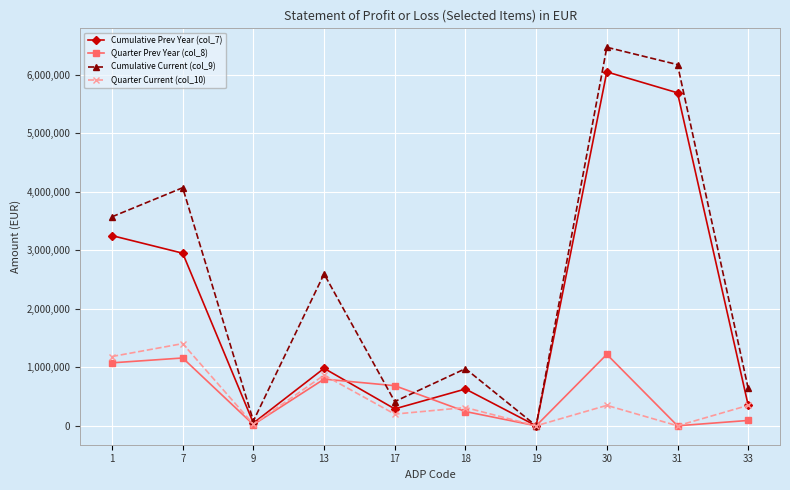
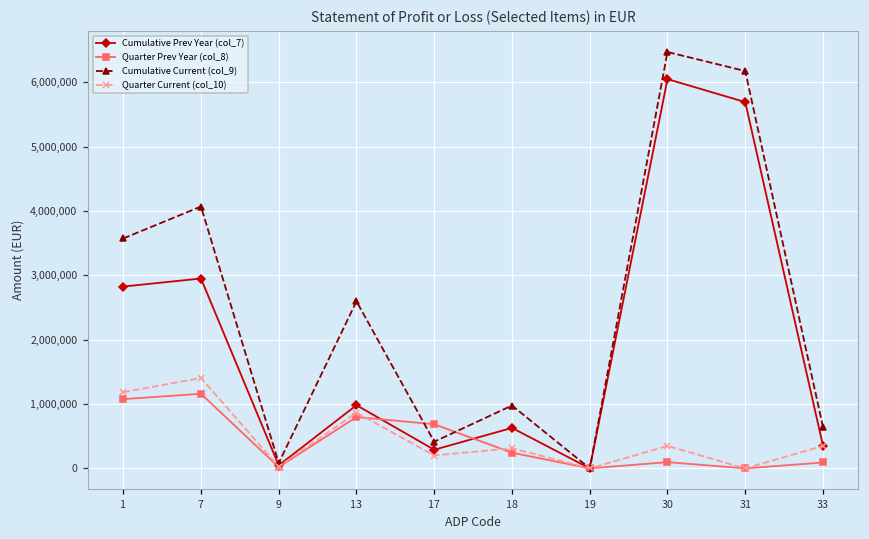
Cumulative Prev Year (col_7), 1: 3,300,000 -> 2,800,000
Quarter Prev Year (col_8), 30: 1,200,000 -> 100,000
